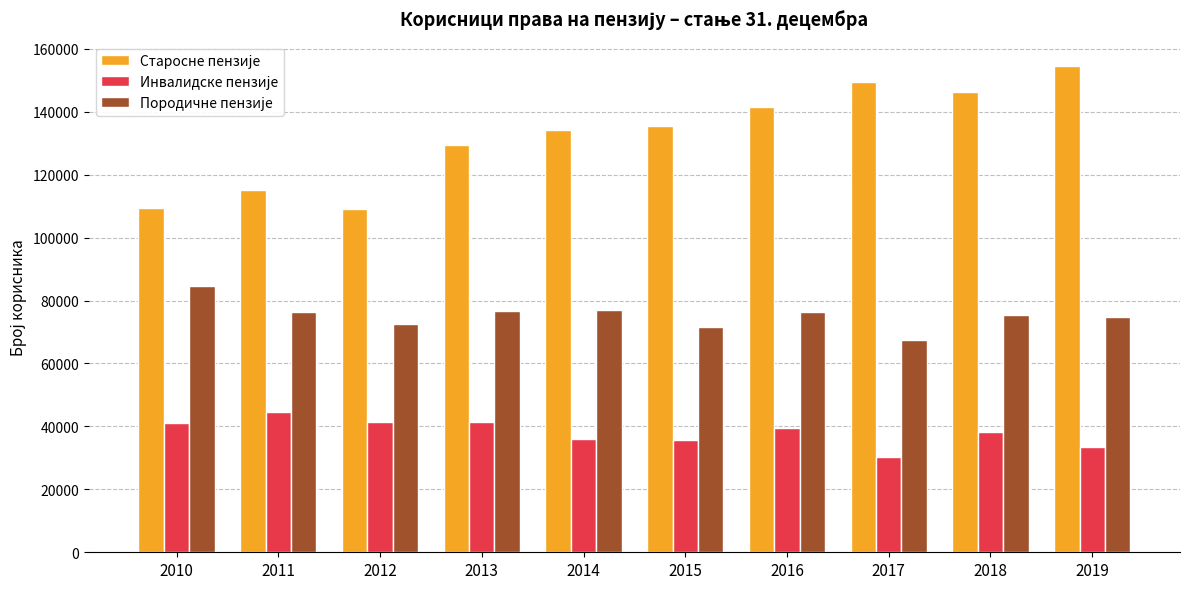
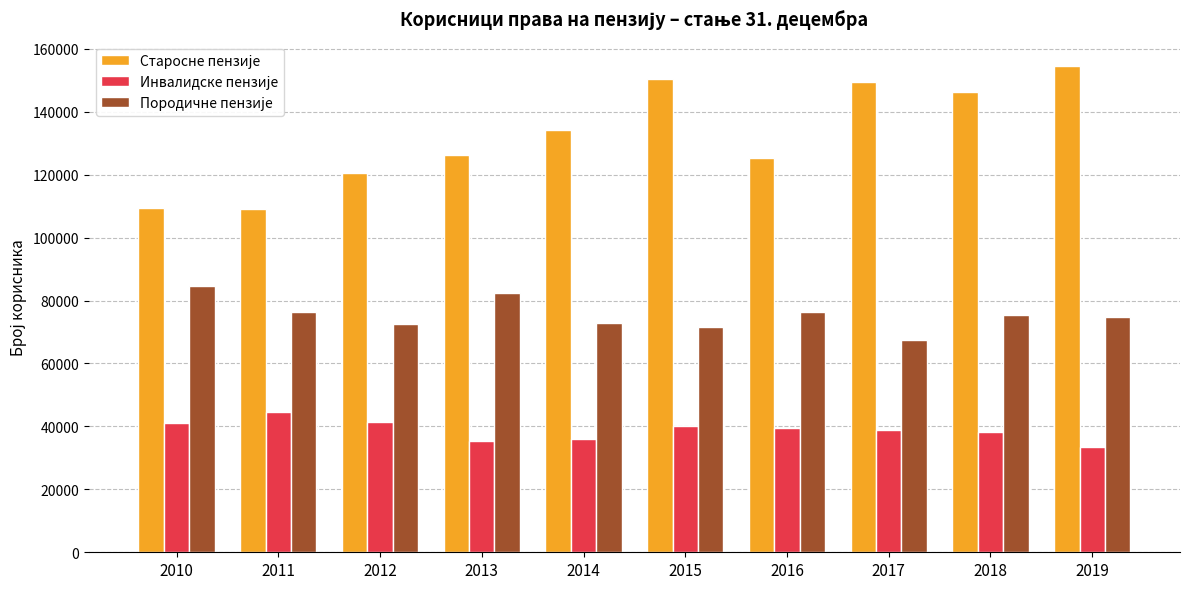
Старосне пензије, 2011: 115000 -> 109000
Старосне пензије, 2012: 109000 -> 121000
Старосне пензије, 2013: 129000 -> 126000
Инвалидске пензије, 2013: 41000 -> 35000
Породичне пензије, 2013: 77000 -> 82000
Породичне пензије, 2014: 77000 -> 73000
Старосне пензије, 2015: 135000 -> 150000
Инвалидске пензије, 2015: 36000 -> 40000
Старосне пензије, 2016: 141000 -> 125000
Инвалидске пензије, 2017: 30000 -> 39000
